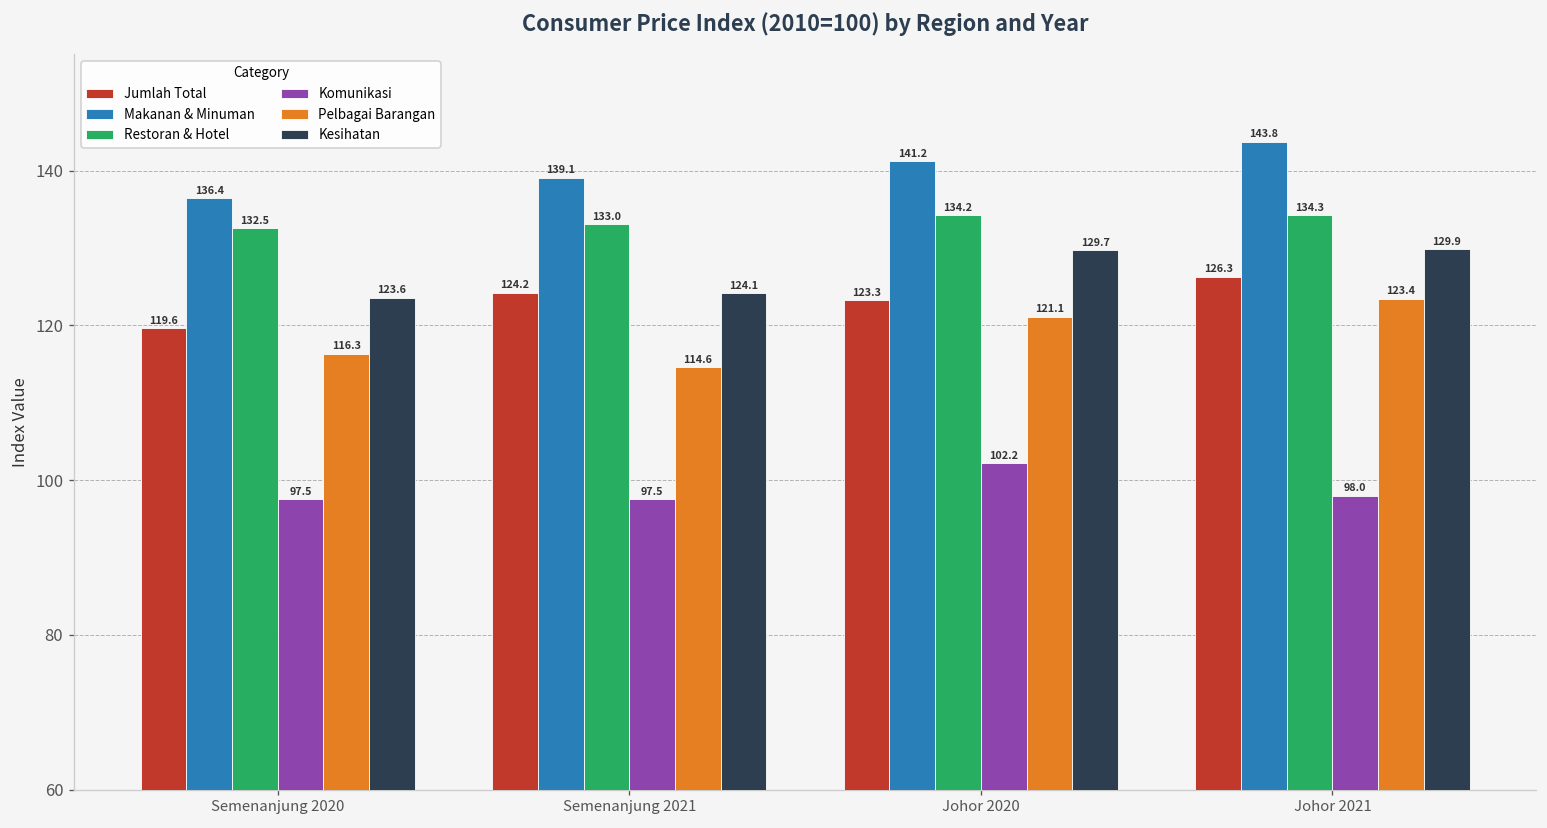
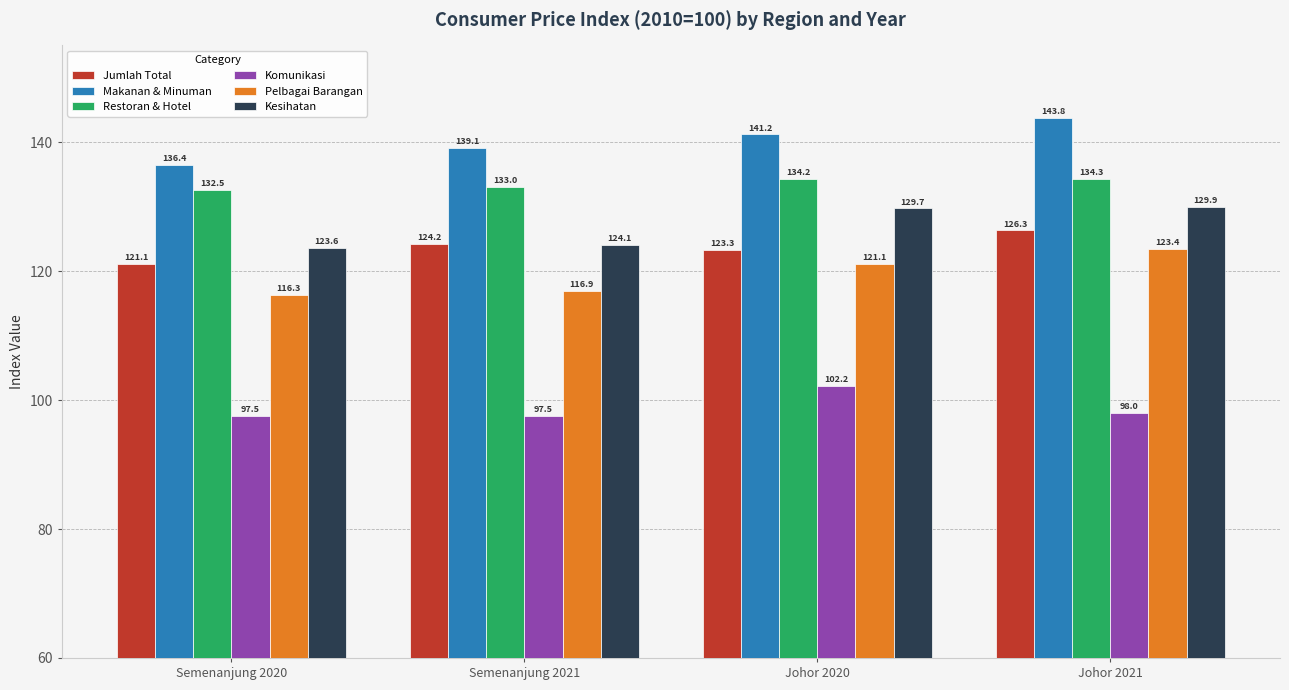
Jumlah Total, Semenanjung 2020: 119.6 -> 121.1
Pelbagai Barangan, Semenanjung 2021: 114.6 -> 116.9
